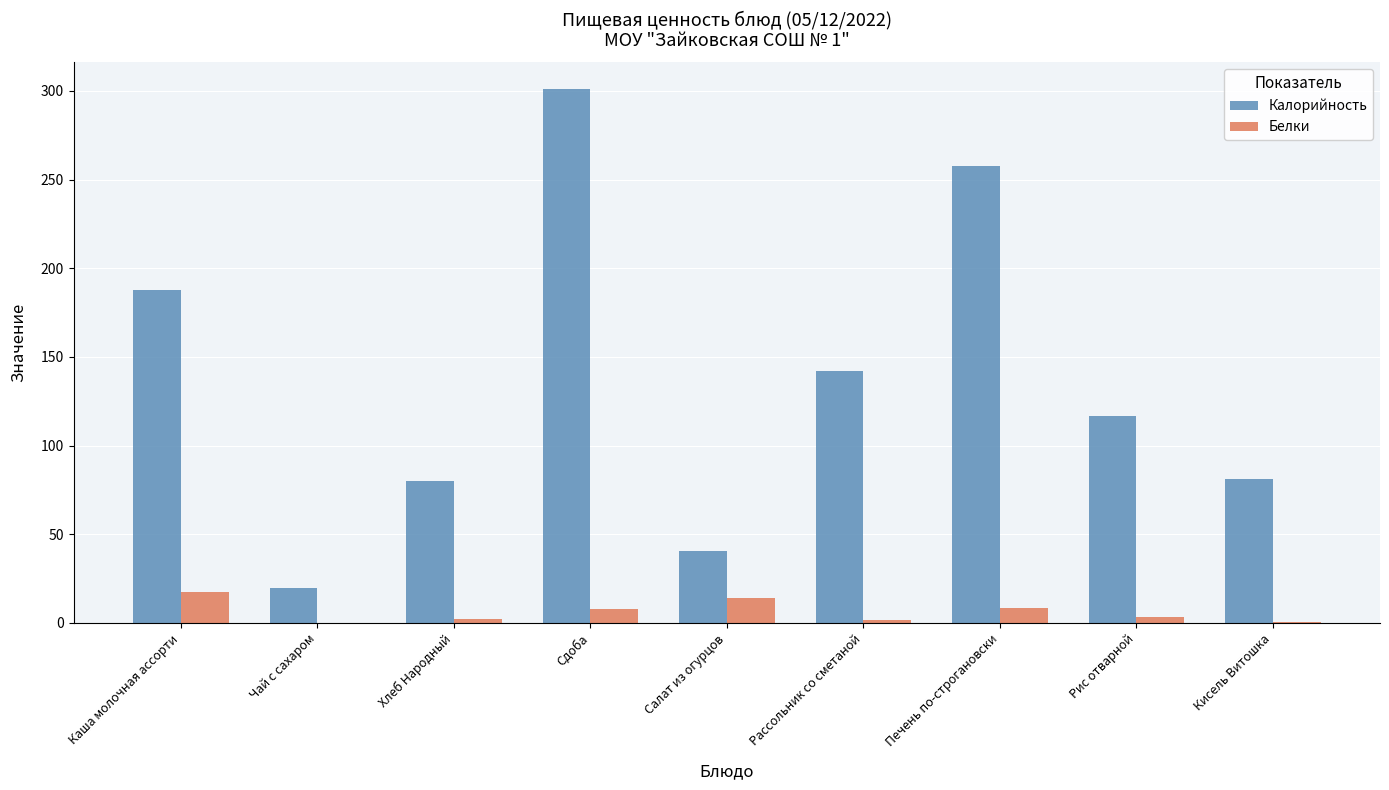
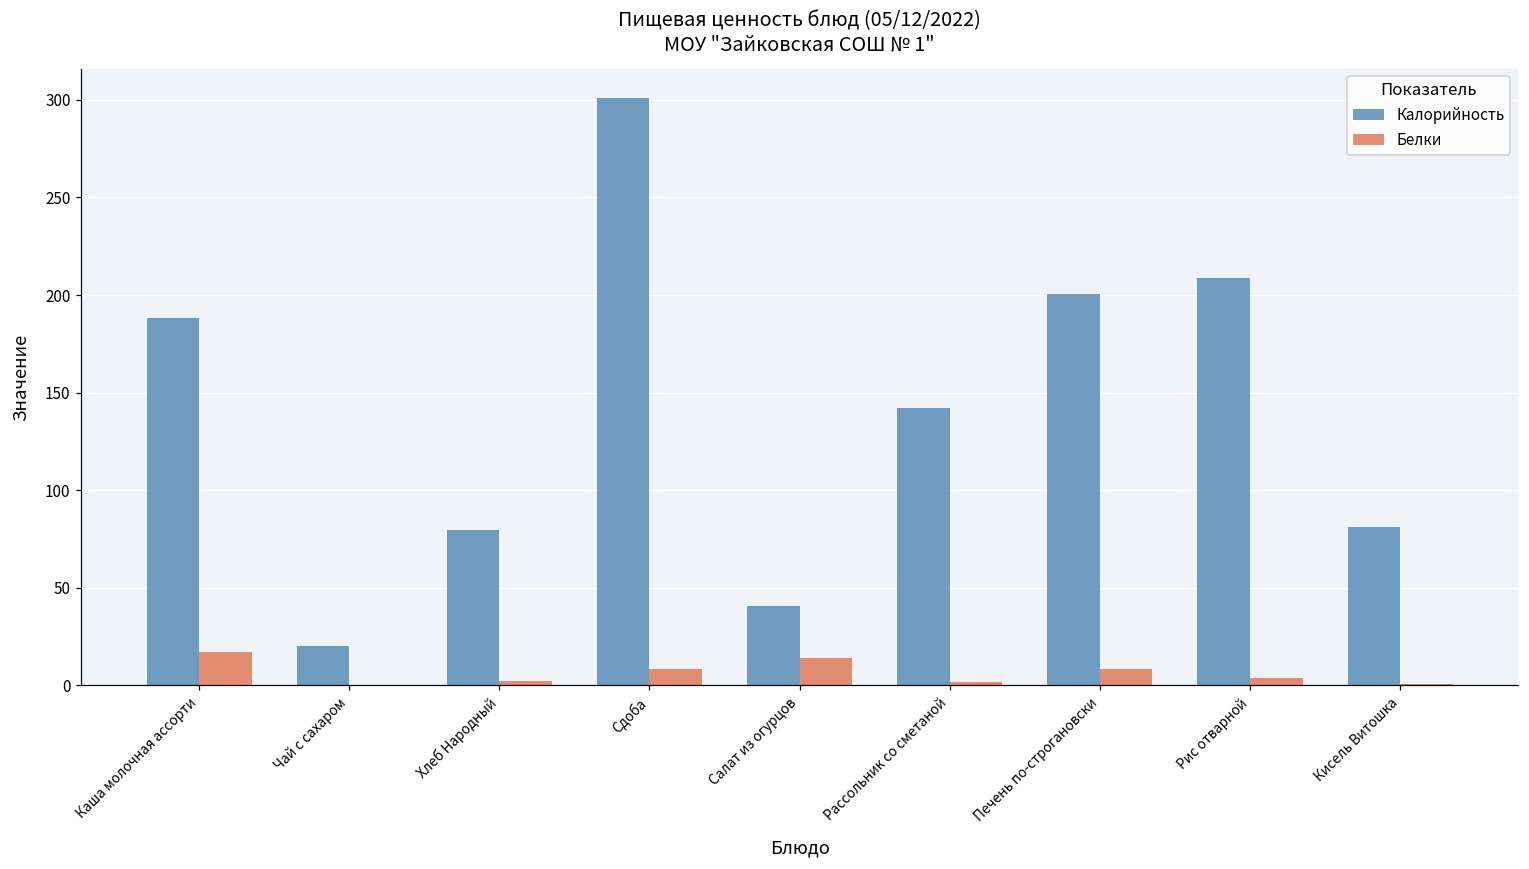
Калорийность, Печень по-строгановски: 258 -> 201
Калорийность, Рис отварной: 117 -> 209
